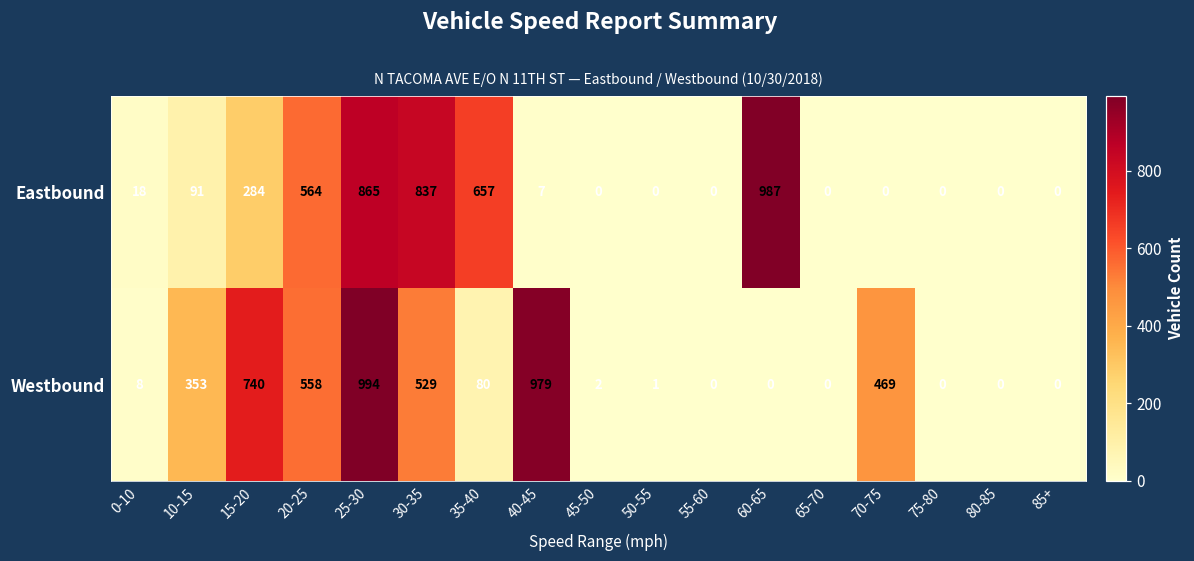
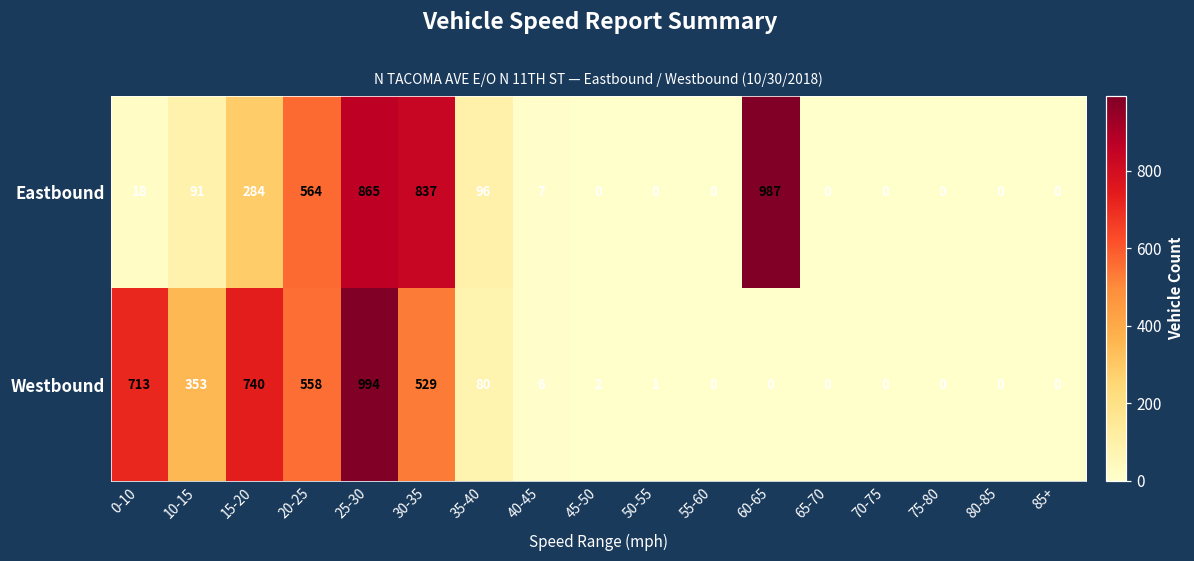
Eastbound, 35-40: 657 -> 96
Westbound, 0-10: 8 -> 713
Westbound, 40-45: 979 -> 6
Westbound, 70-75: 469 -> 0
